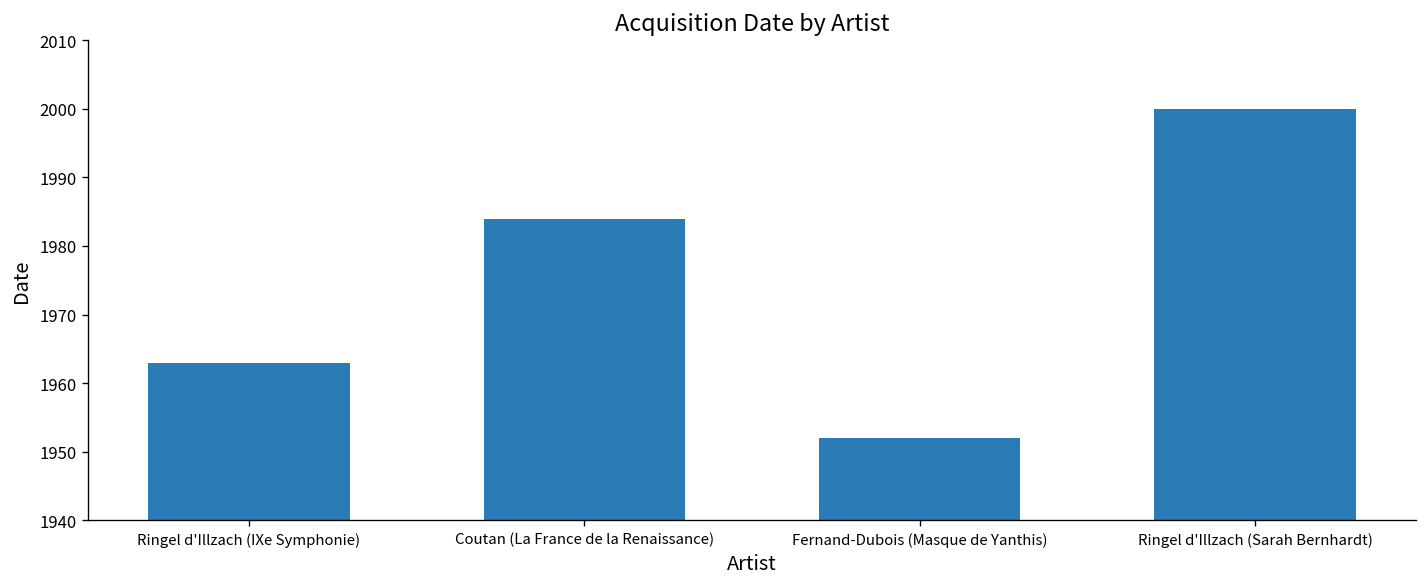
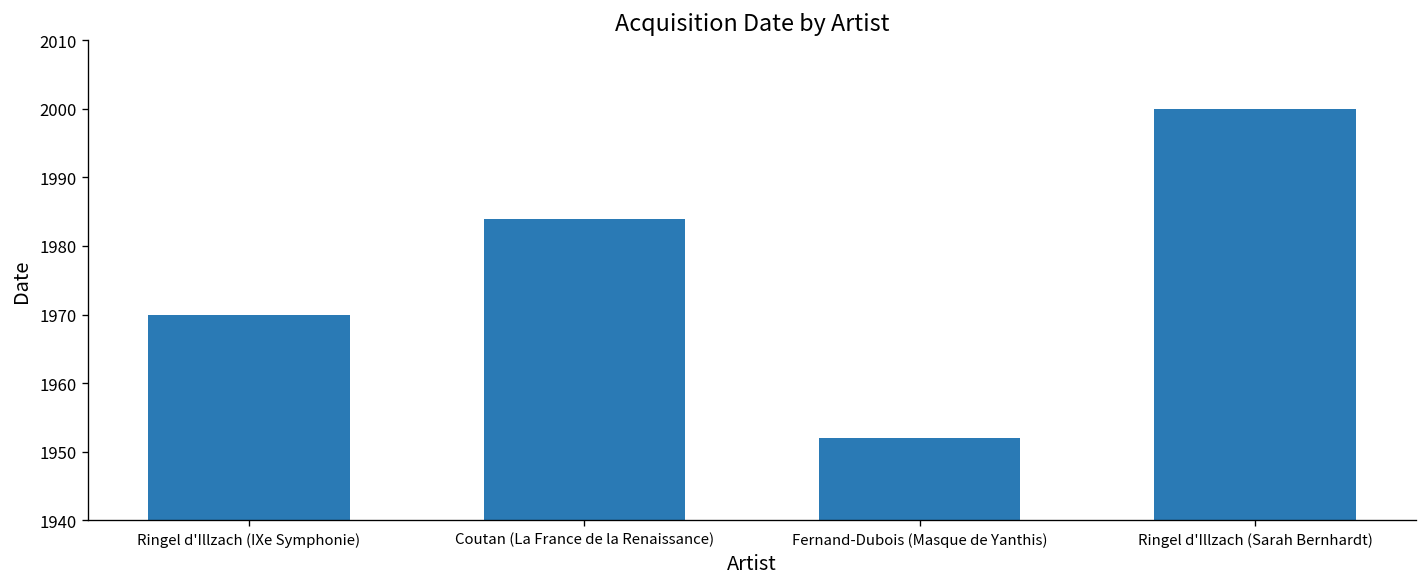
Ringel d'Illzach (IXe Symphonie): 1963 -> 1970
